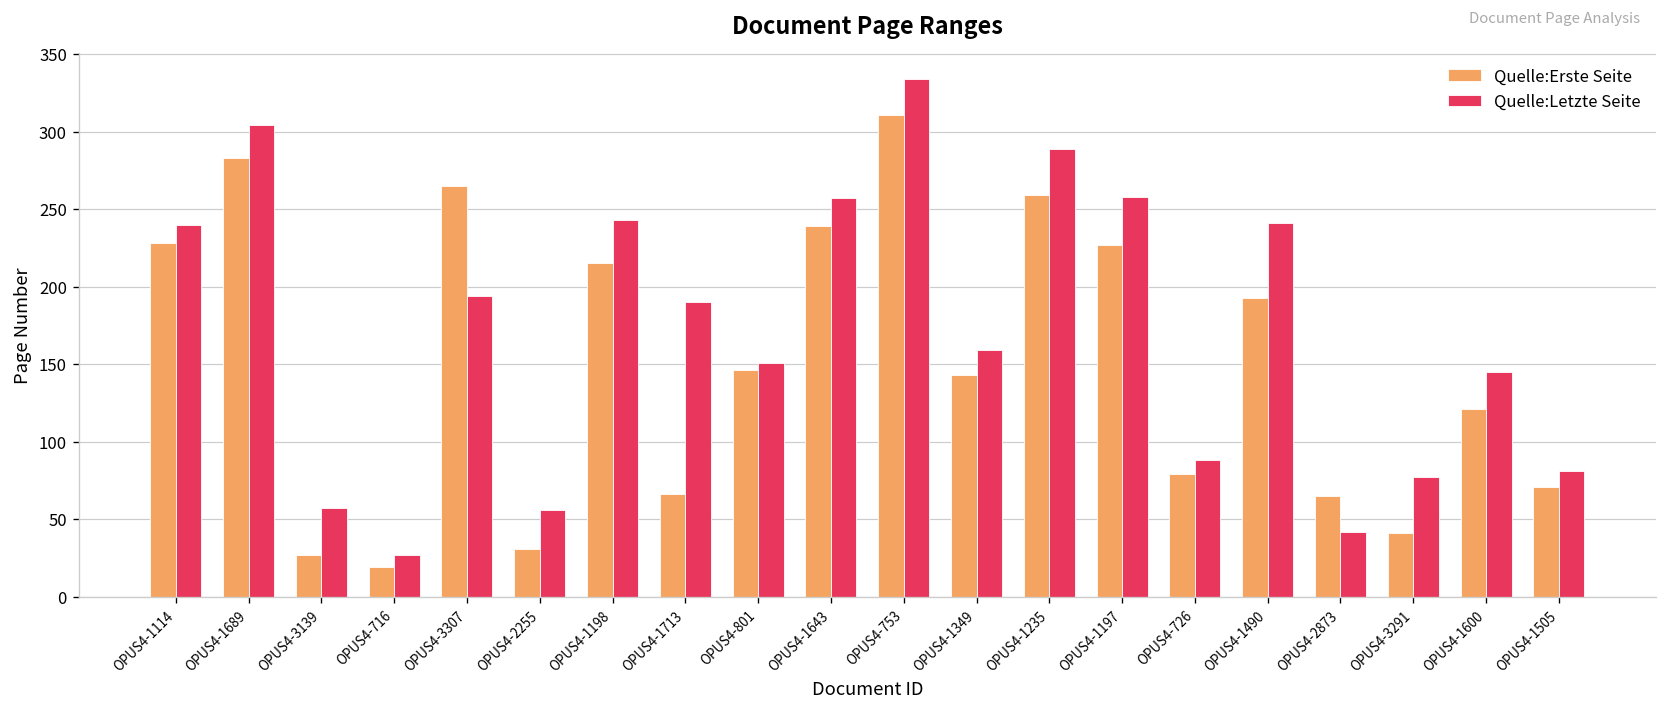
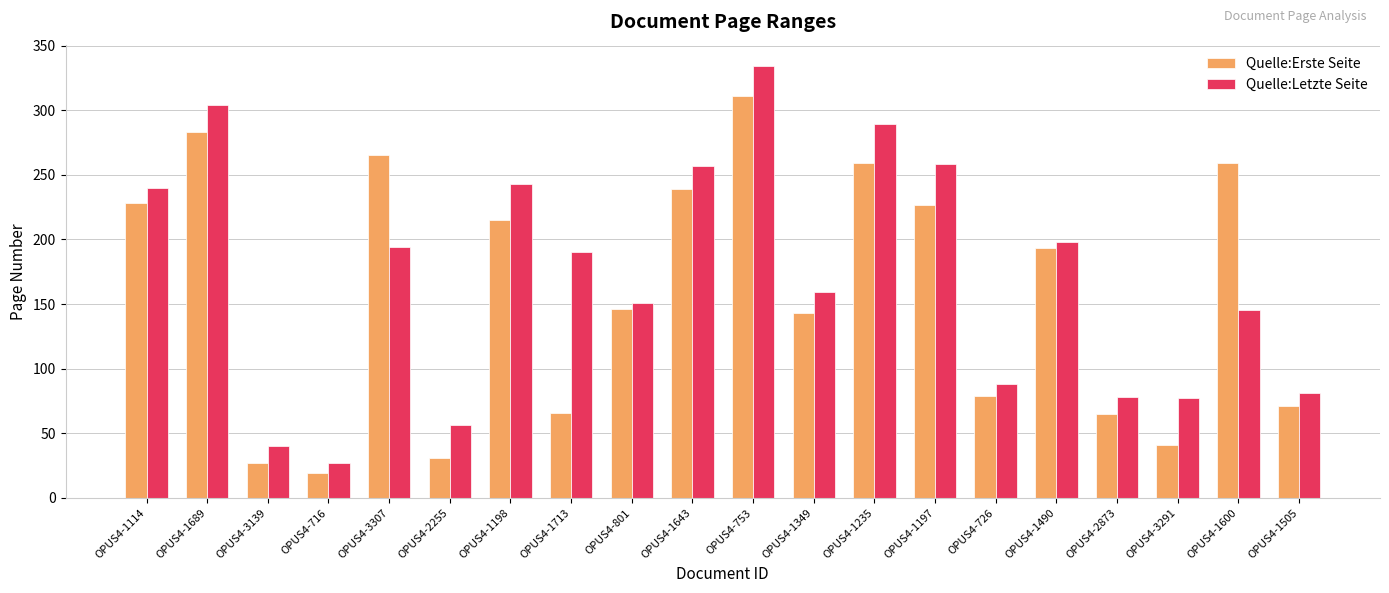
Quelle:Letzte Seite, OPUS4-3139: 57 -> 40
Quelle:Letzte Seite, OPUS4-1490: 241 -> 198
Quelle:Letzte Seite, OPUS4-2873: 42 -> 78
Quelle:Erste Seite, OPUS4-1600: 121 -> 259
